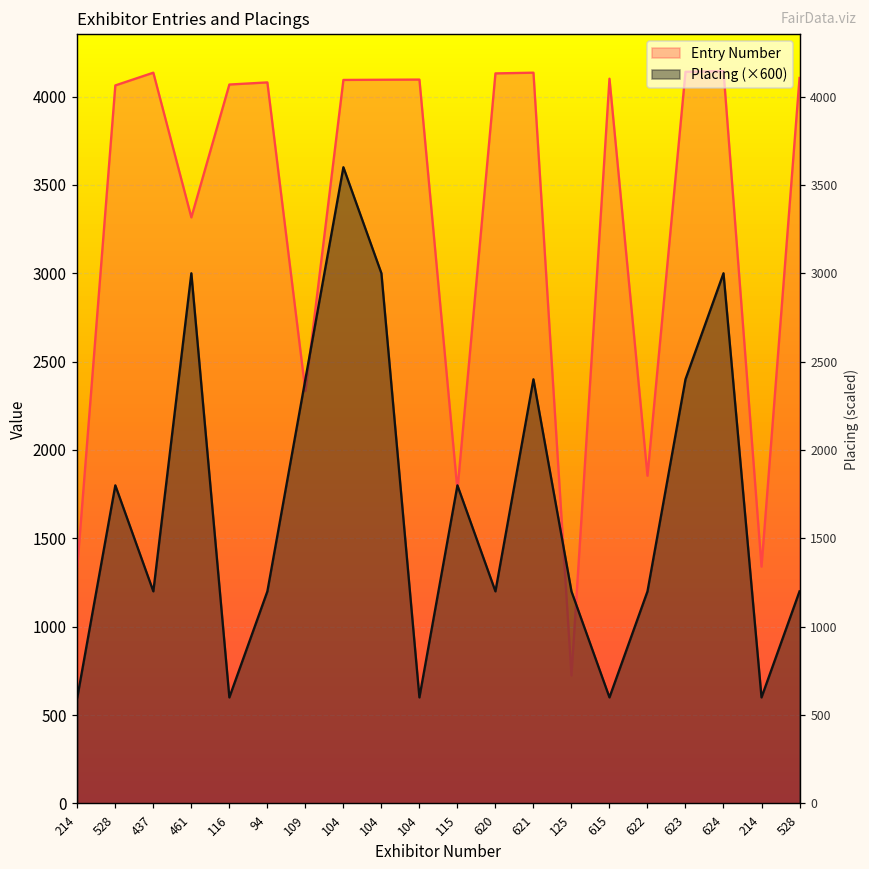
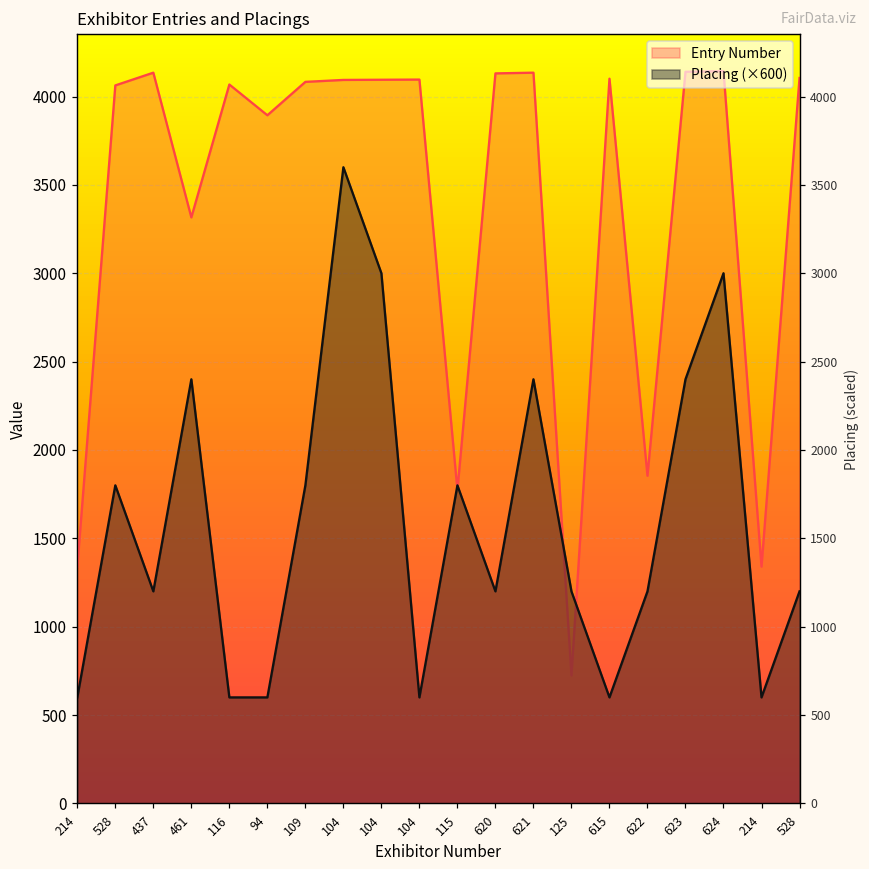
Placing (×600), 461: 3000 -> 2400
Entry Number, 94: 4080 -> 3890
Placing (×600), 94: 1200 -> 600
Entry Number, 109: 2330 -> 4080
Placing (×600), 109: 2400 -> 1800
